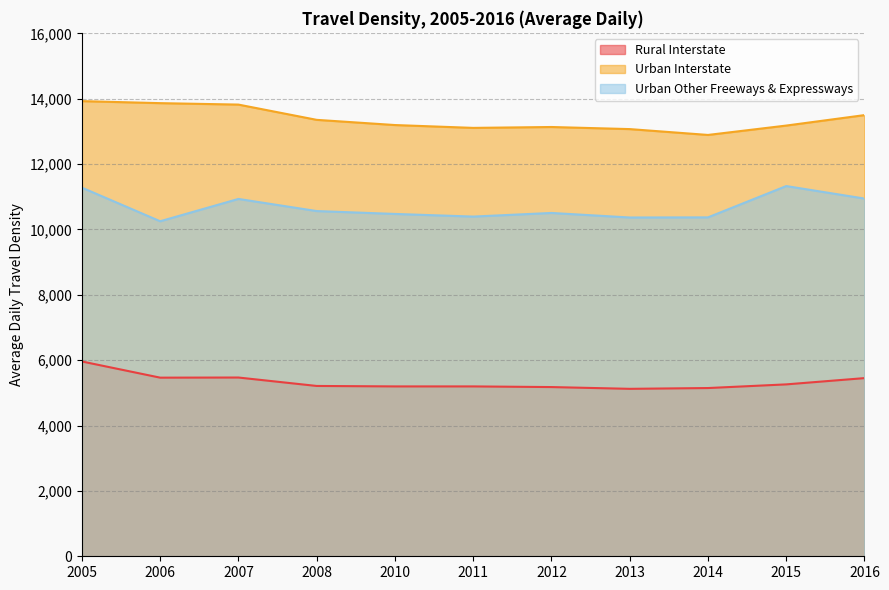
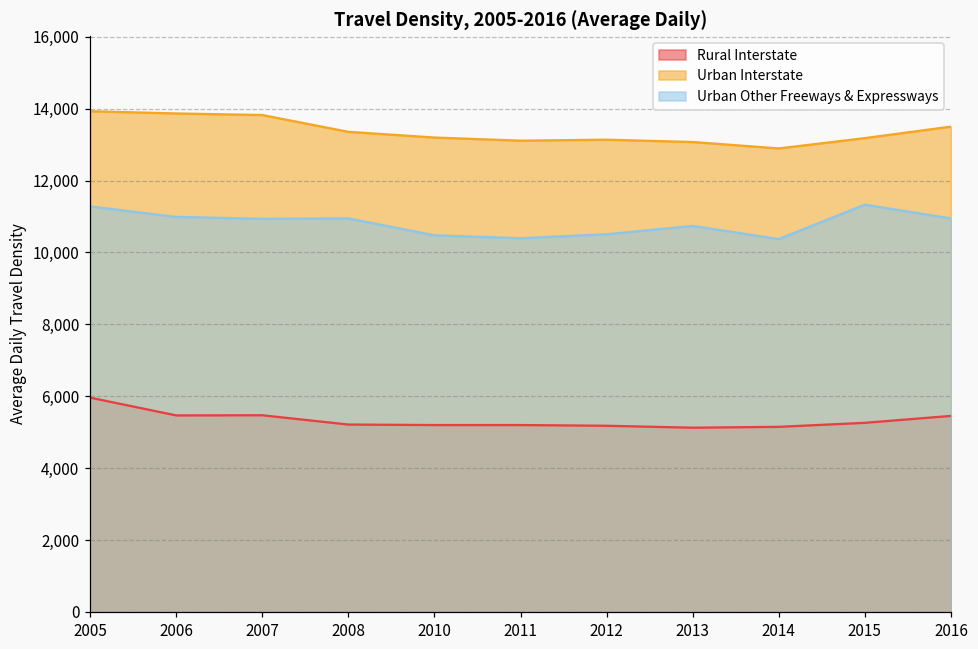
Urban Other Freeways & Expressways, 2006: 10,300 -> 11,000
Urban Other Freeways & Expressways, 2008: 10,600 -> 10,900
Urban Other Freeways & Expressways, 2013: 10,400 -> 10,700
